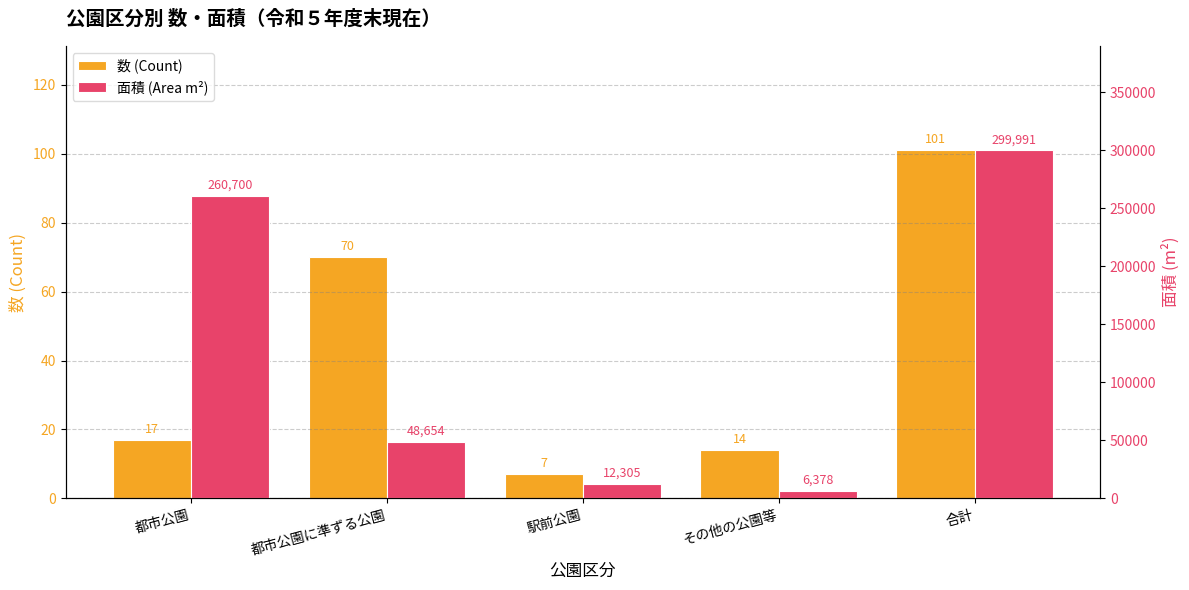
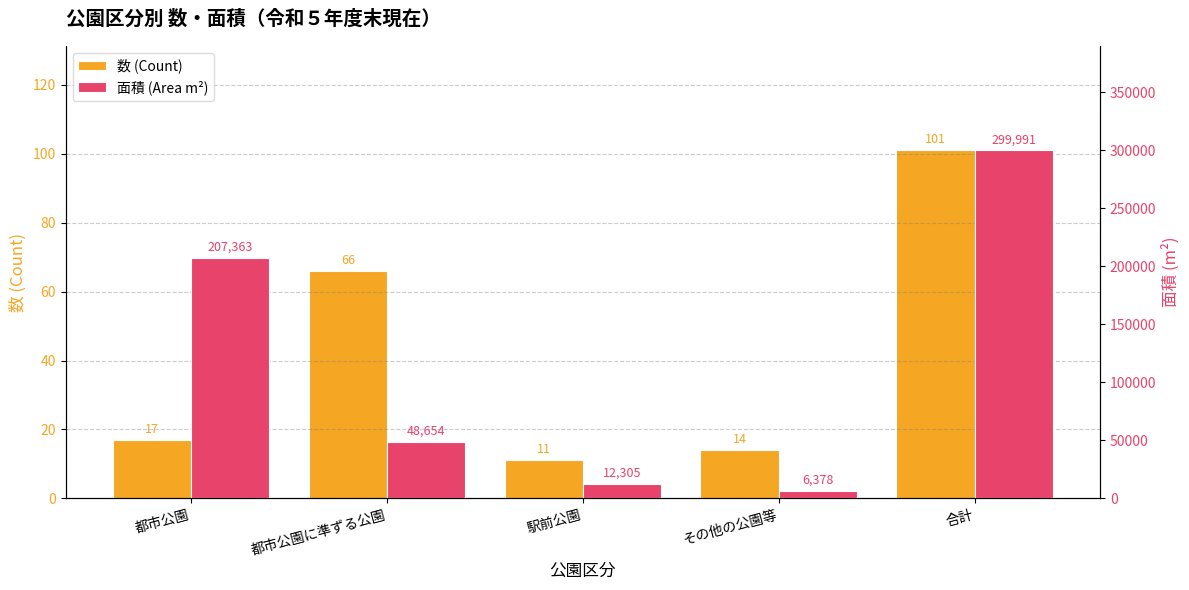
数 (Count), 都市公園に準ずる公園: 70 -> 66
数 (Count), 駅前公園: 7 -> 11
面積 (Area m²), 都市公園: 260,700 -> 207,363
